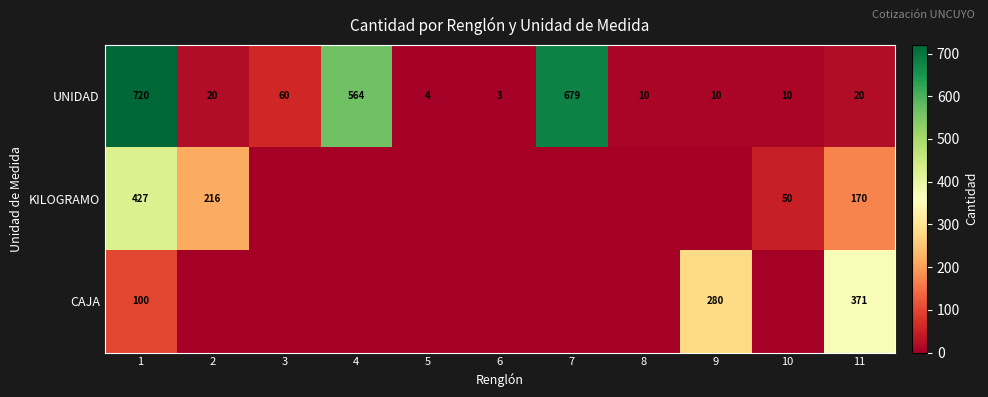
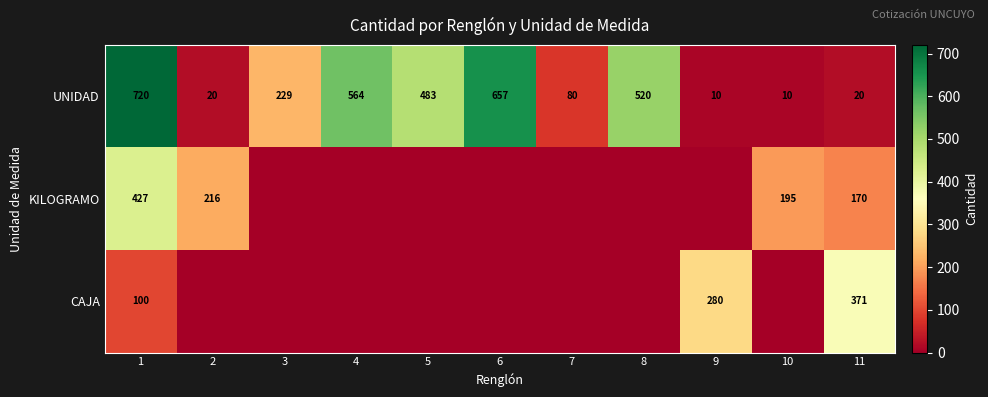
UNIDAD, 3: 60 -> 229
UNIDAD, 5: 4 -> 483
UNIDAD, 6: 3 -> 657
UNIDAD, 7: 679 -> 80
UNIDAD, 8: 10 -> 520
KILOGRAMO, 10: 50 -> 195
